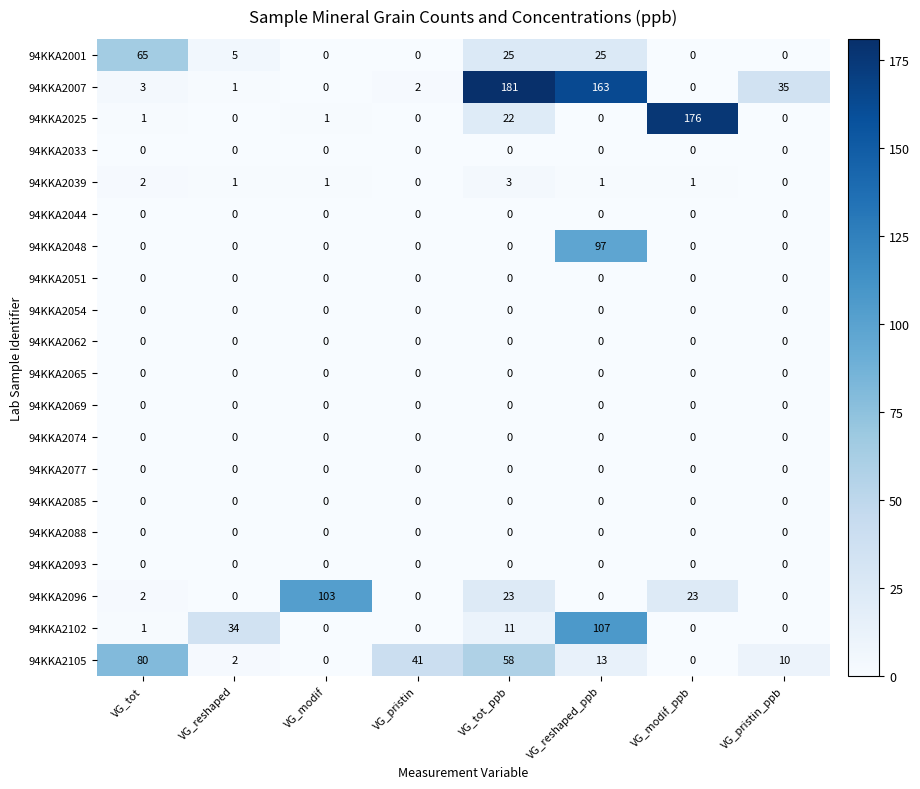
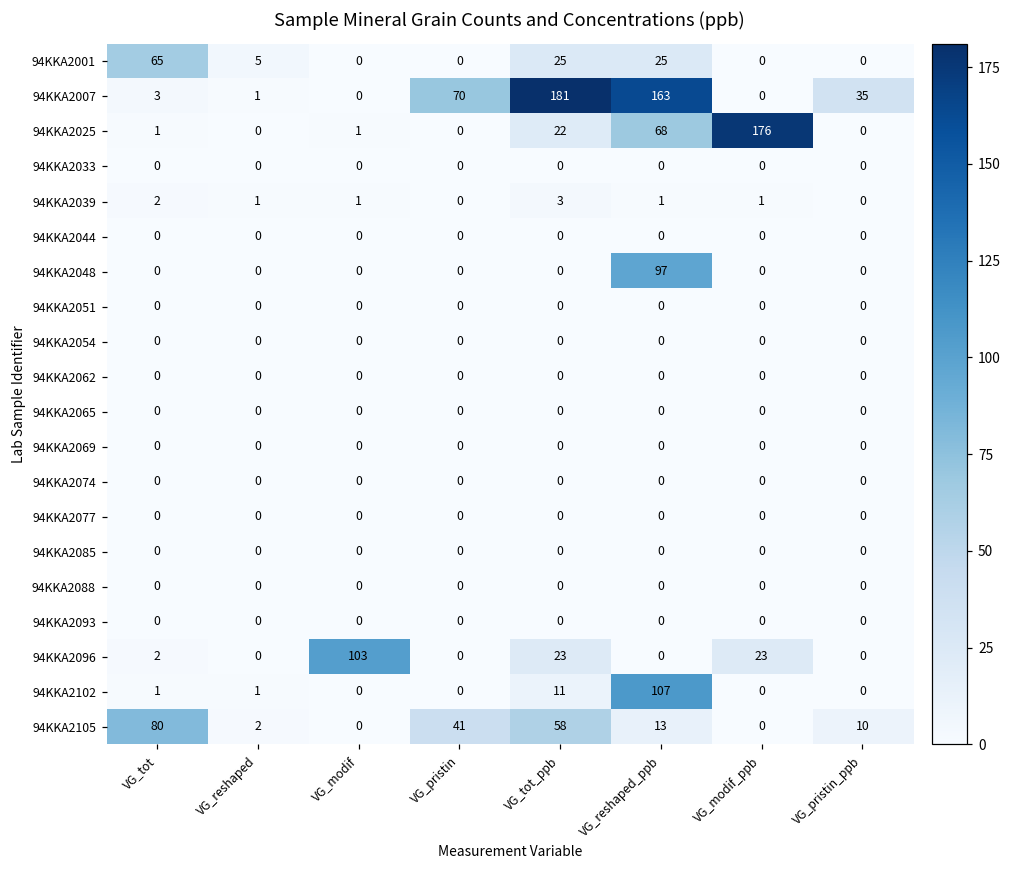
94KKA2007, VG_pristin: 2 -> 70
94KKA2025, VG_reshaped_ppb: 0 -> 68
94KKA2102, VG_reshaped: 34 -> 1
